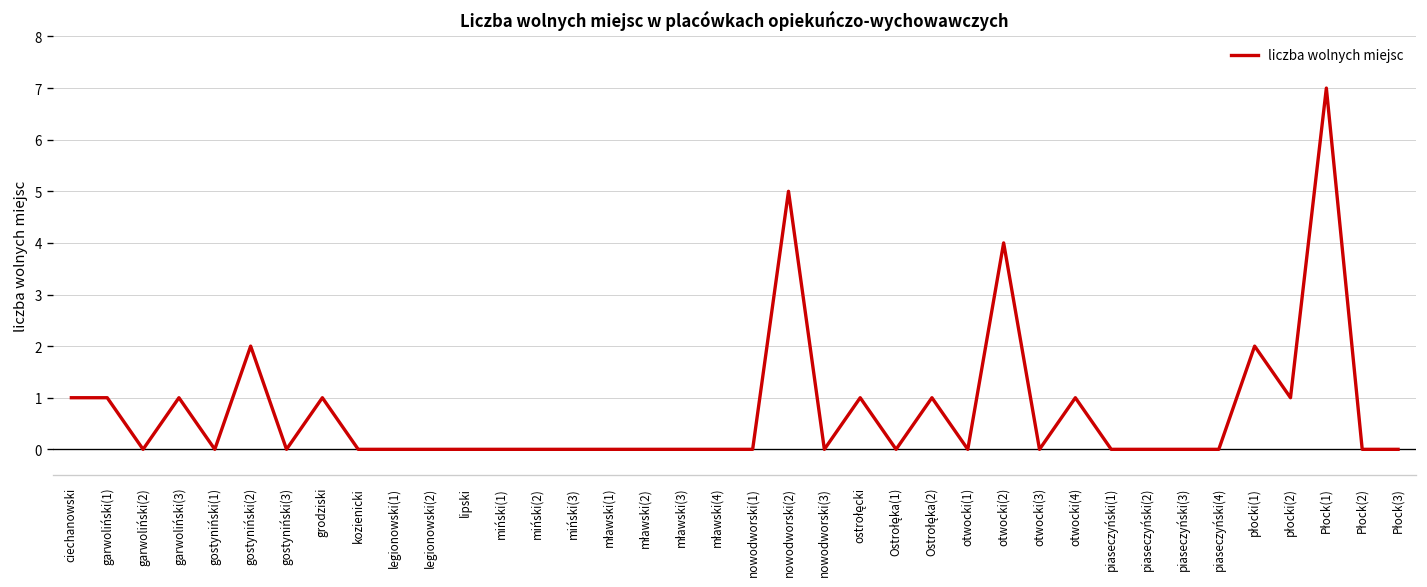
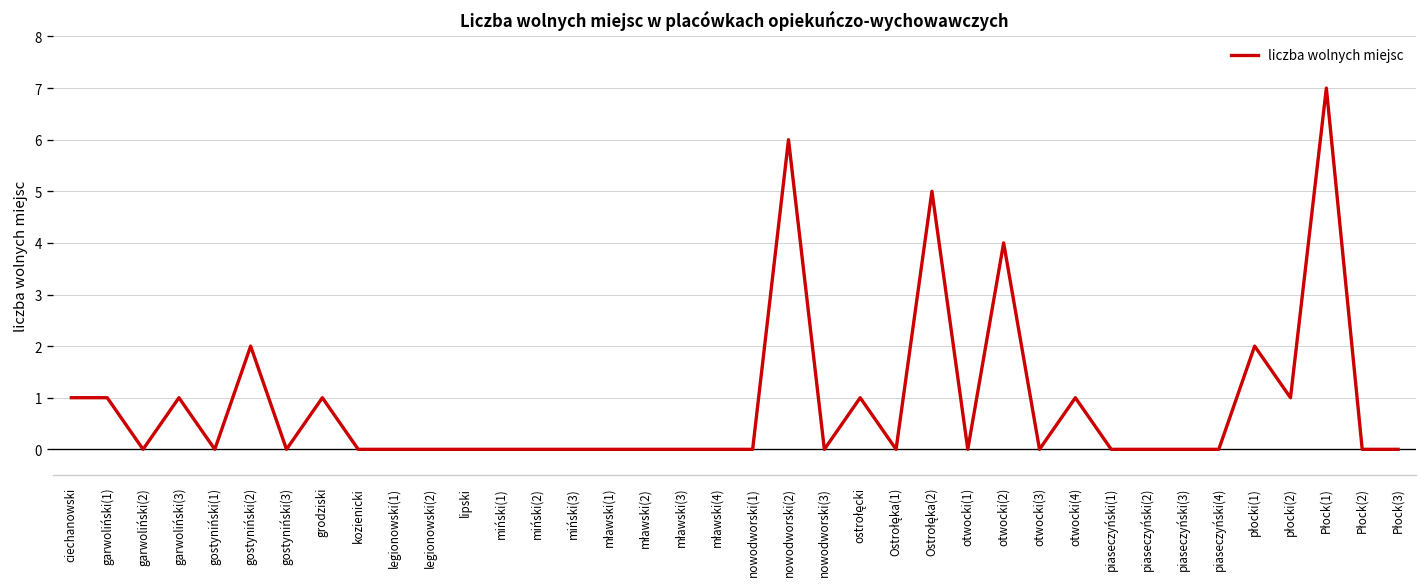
nowodworski(2): 5 -> 6
Ostrołęka(2): 1 -> 5
